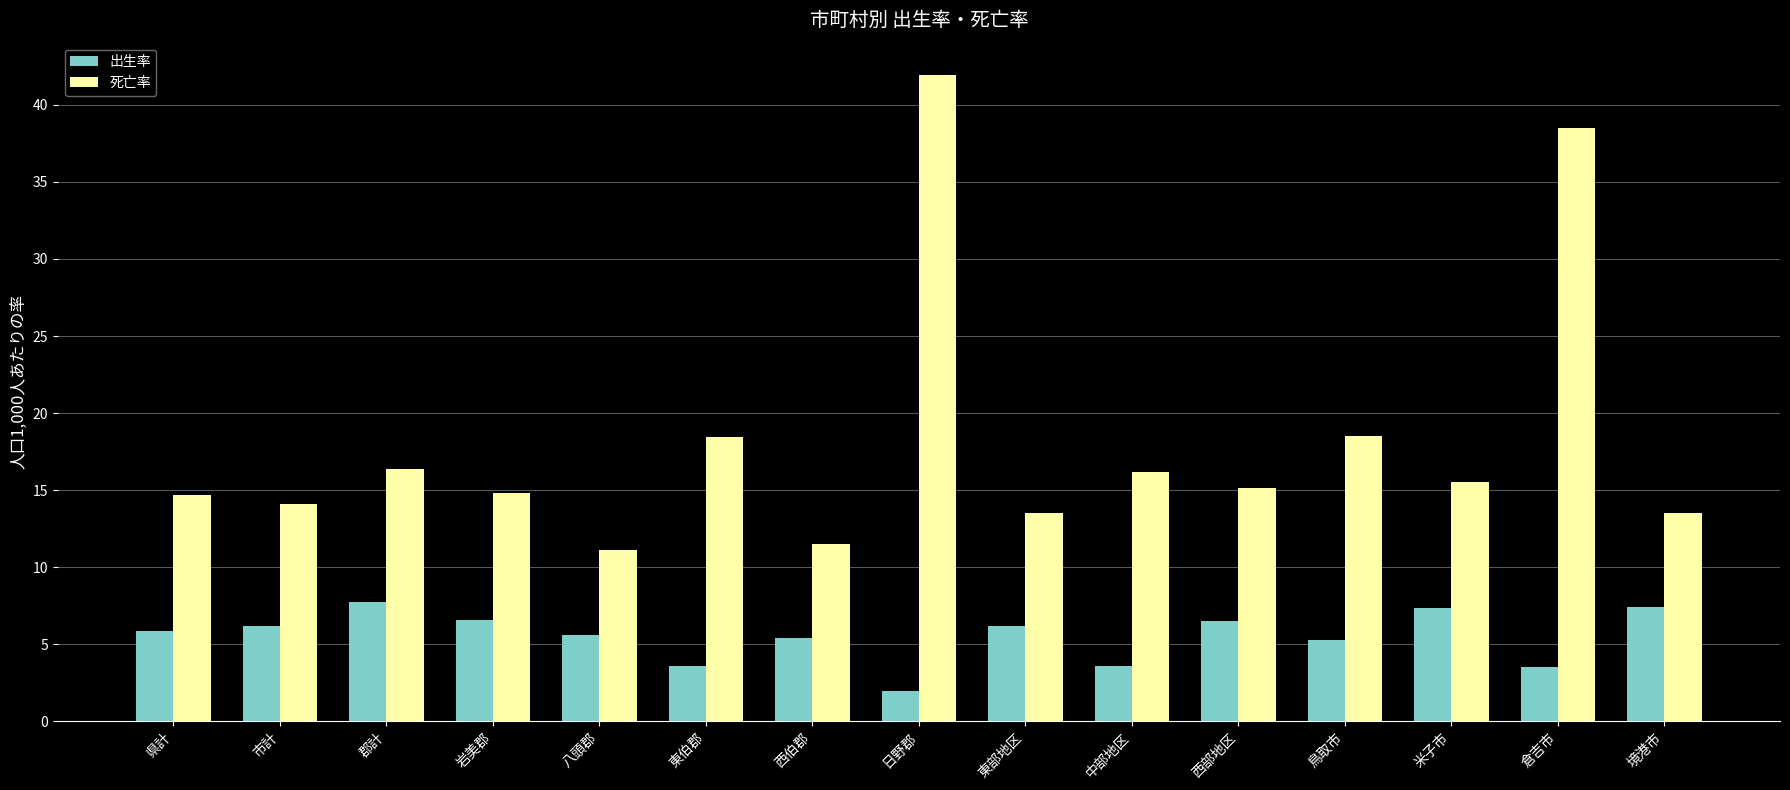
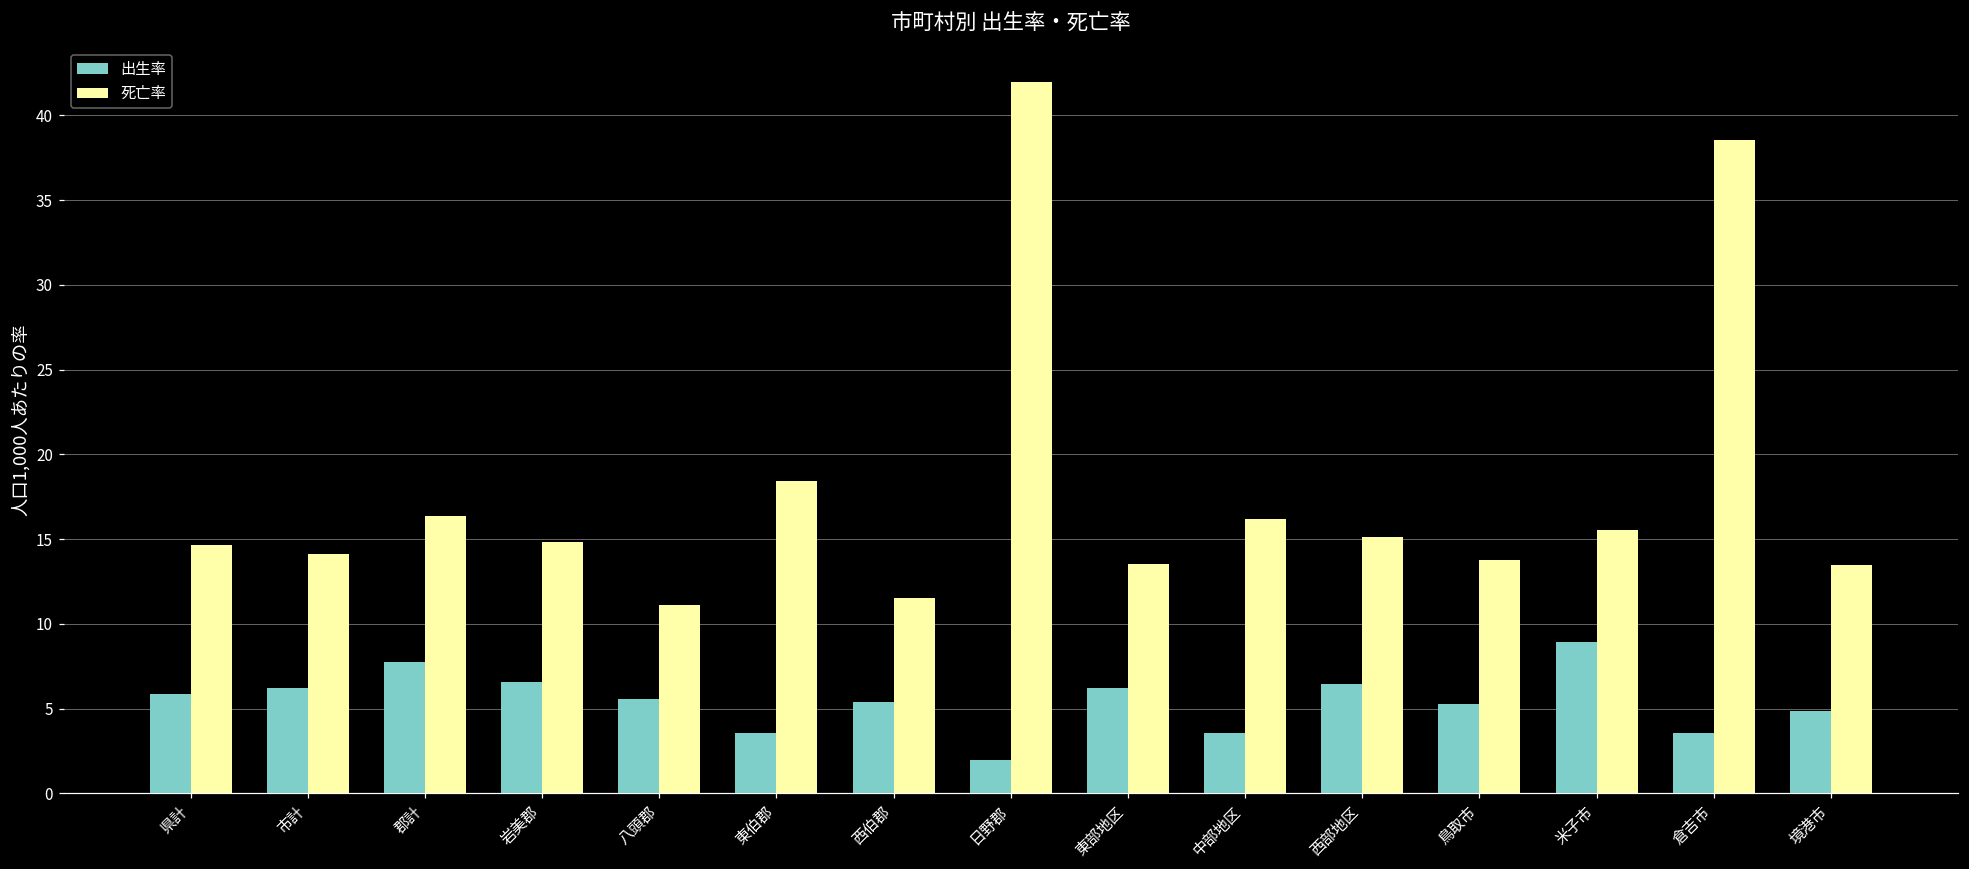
死亡率, 鳥取市: 18.5 -> 13.8
出生率, 米子市: 7.3 -> 8.9
出生率, 境港市: 7.4 -> 4.8
